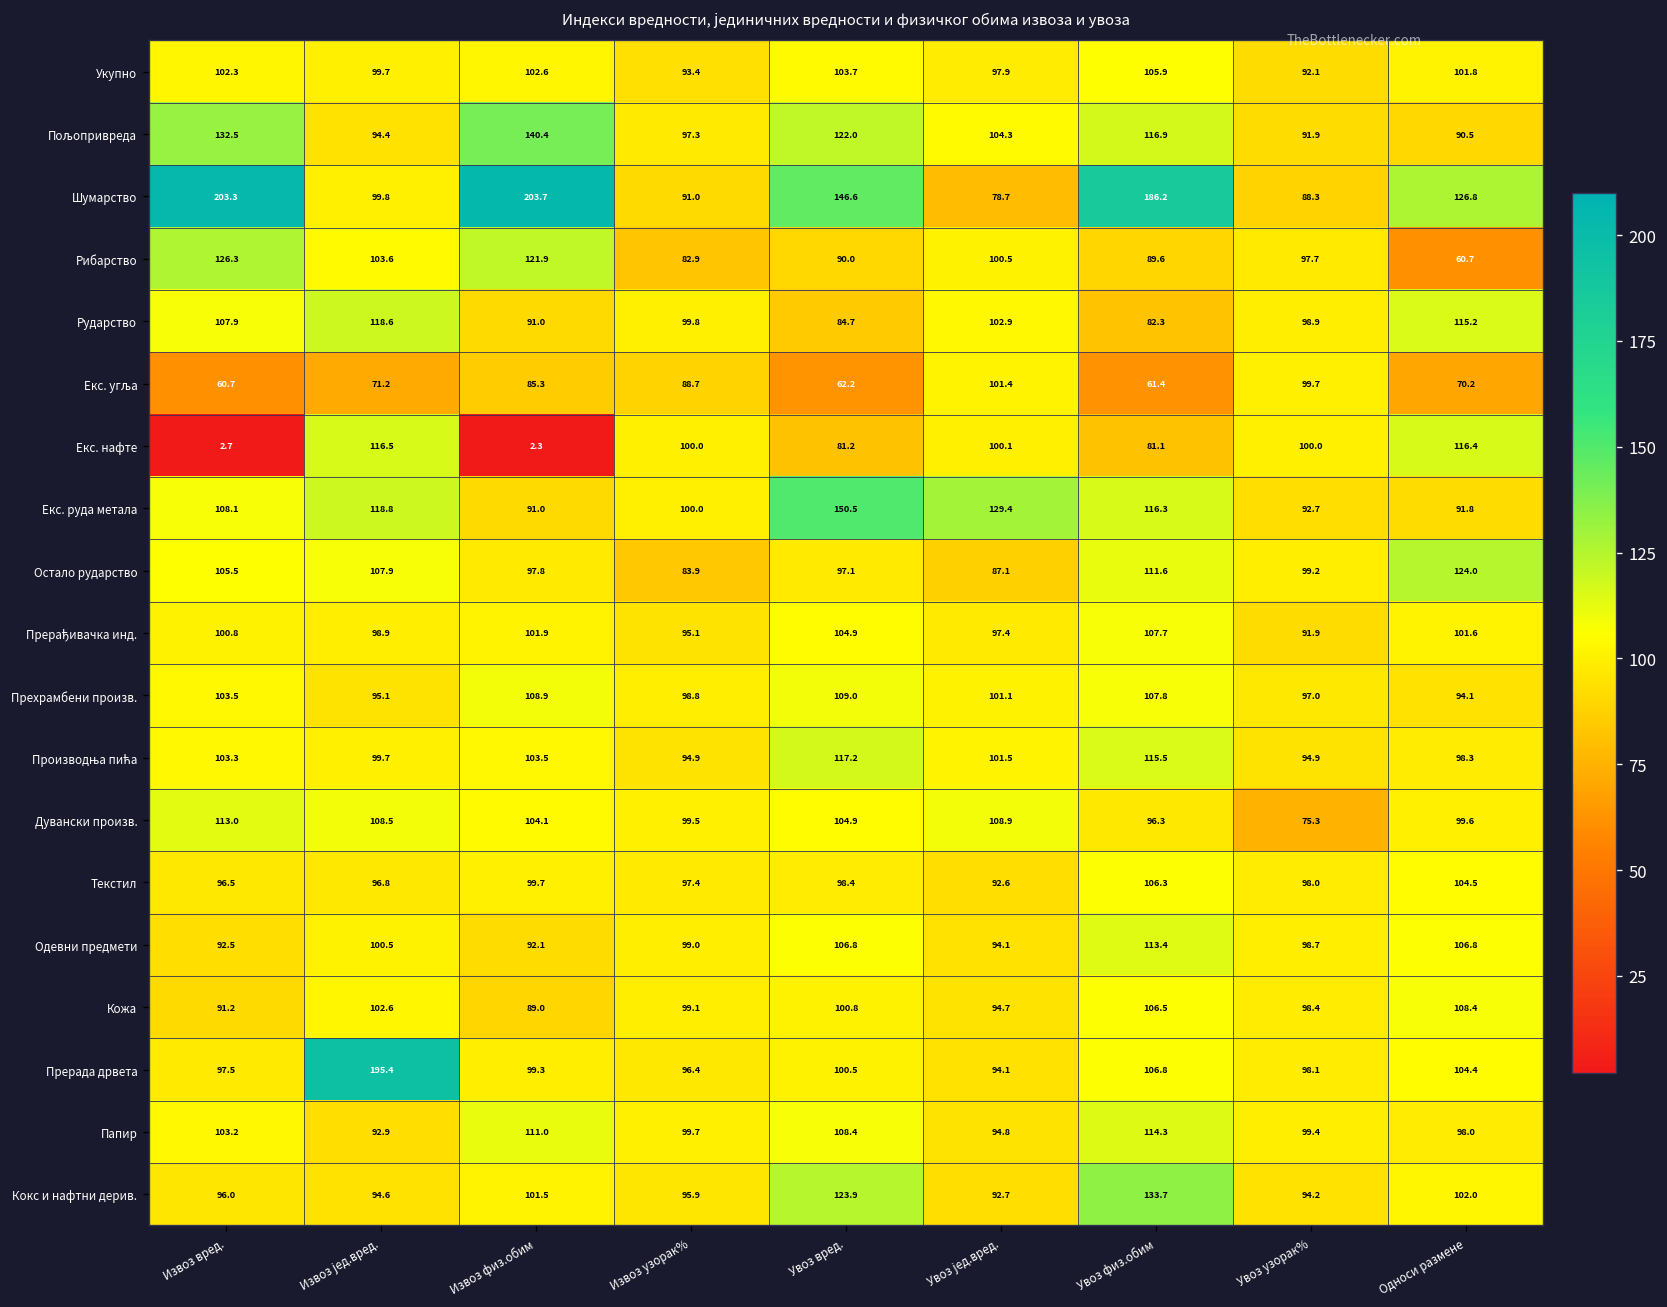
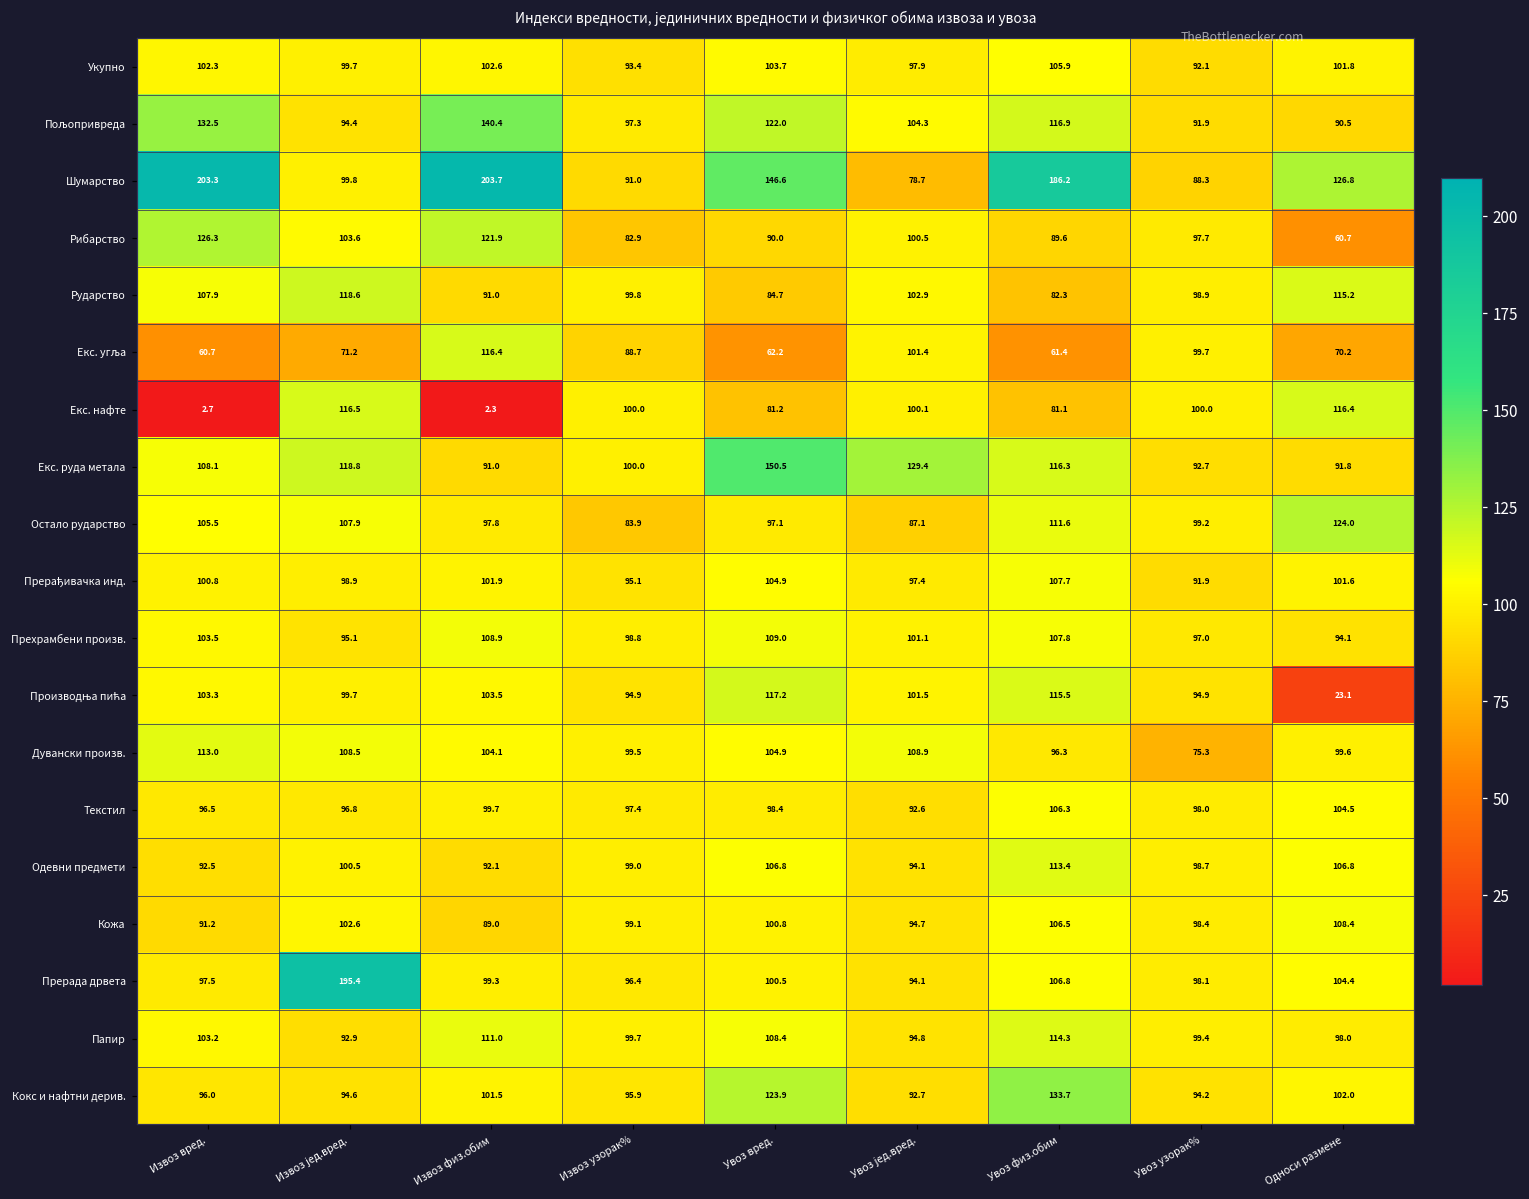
Екс. угља, Извоз физ.обим: 85.3 -> 116.4
Производња пића, Односи размене: 98.3 -> 23.1
